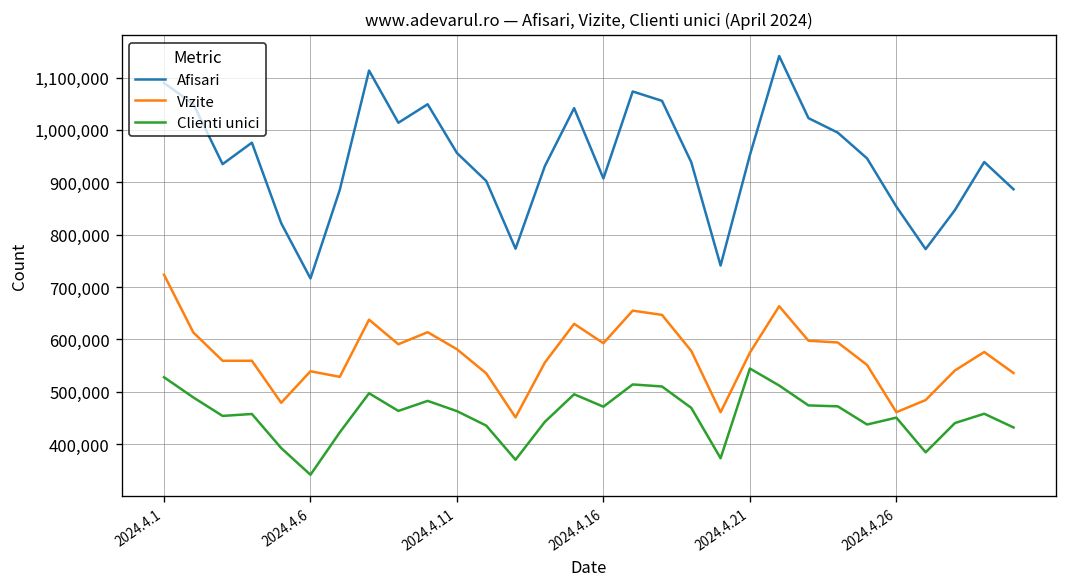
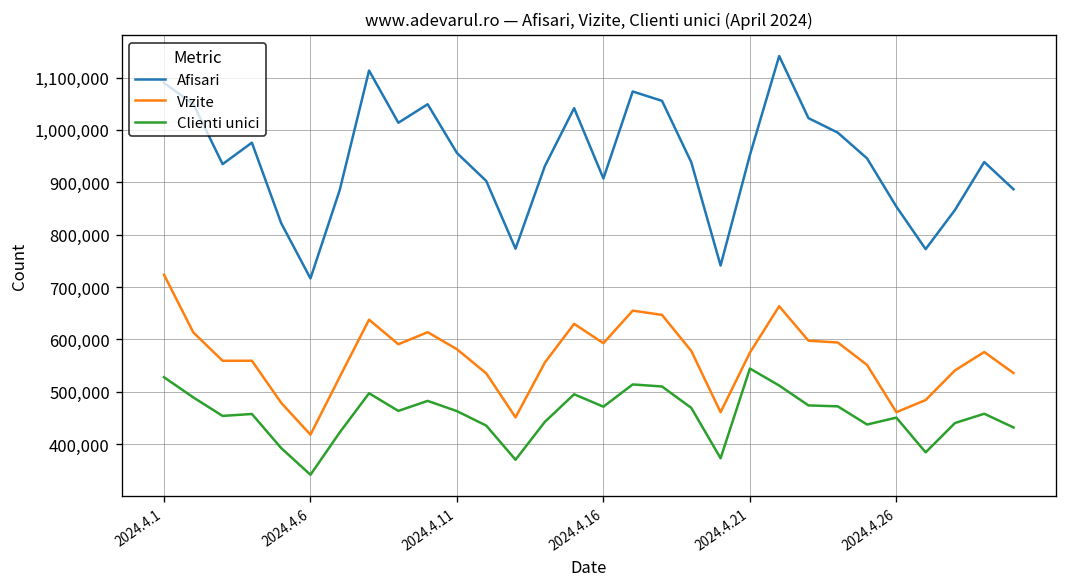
Vizite, 2024.4.6: 540,000 -> 420,000
